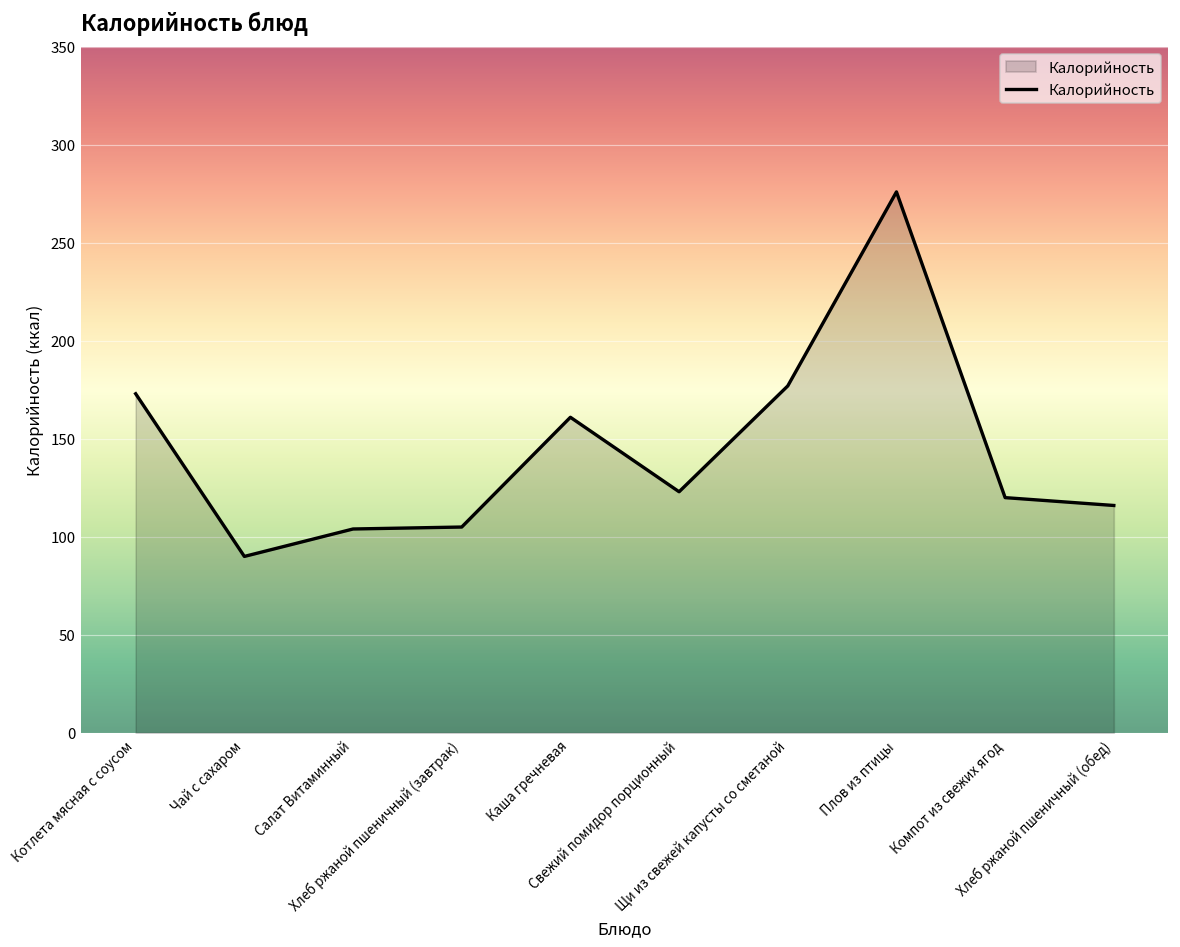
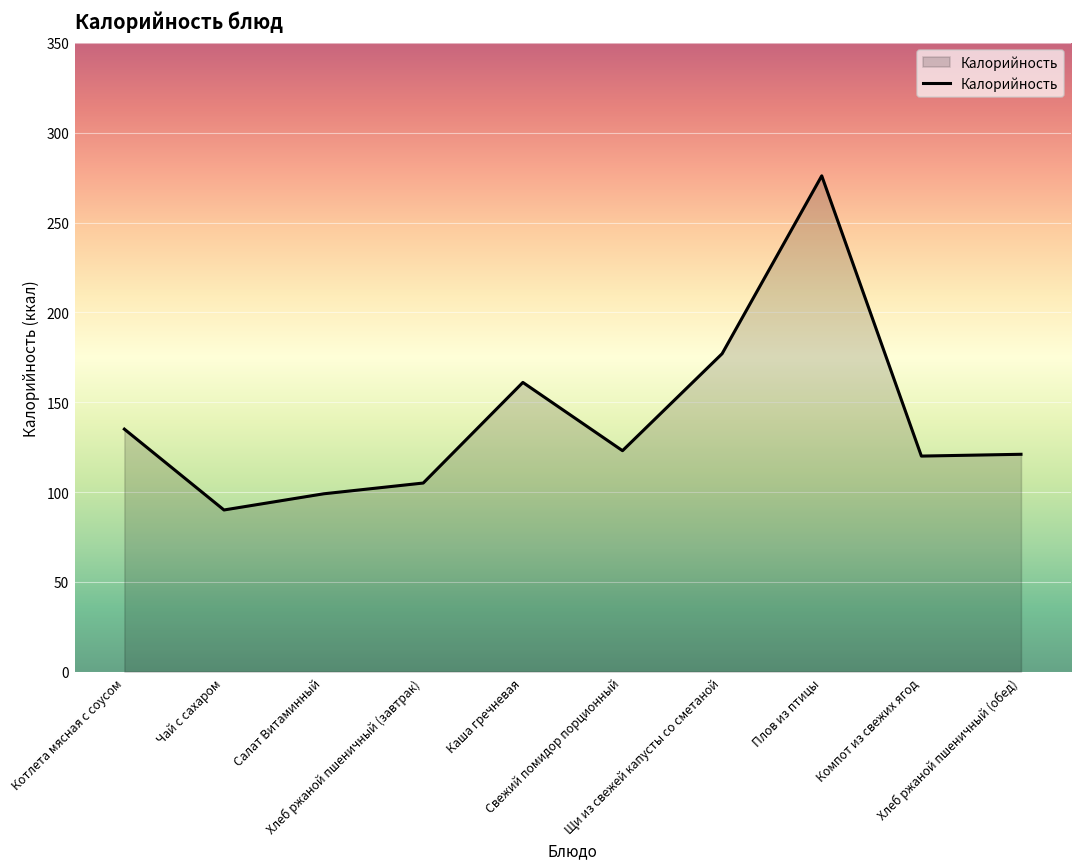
Котлета мясная с соусом: 173 -> 135
Салат Витаминный: 104 -> 99
Хлеб ржаной пшеничный (обед): 116 -> 121
